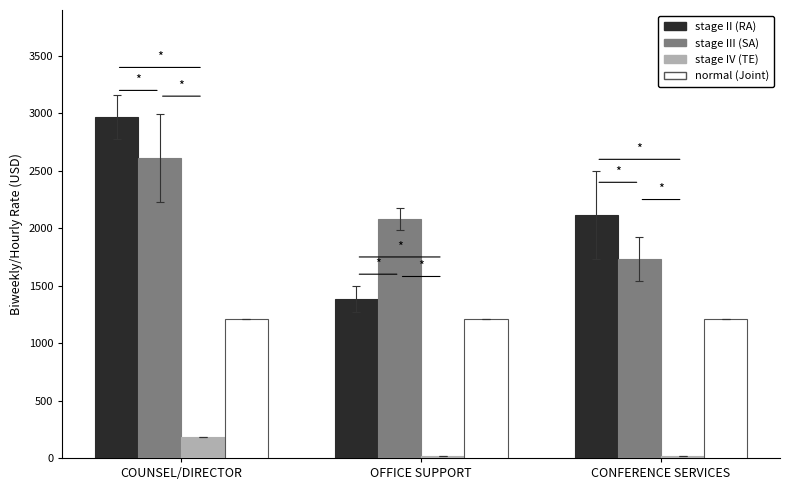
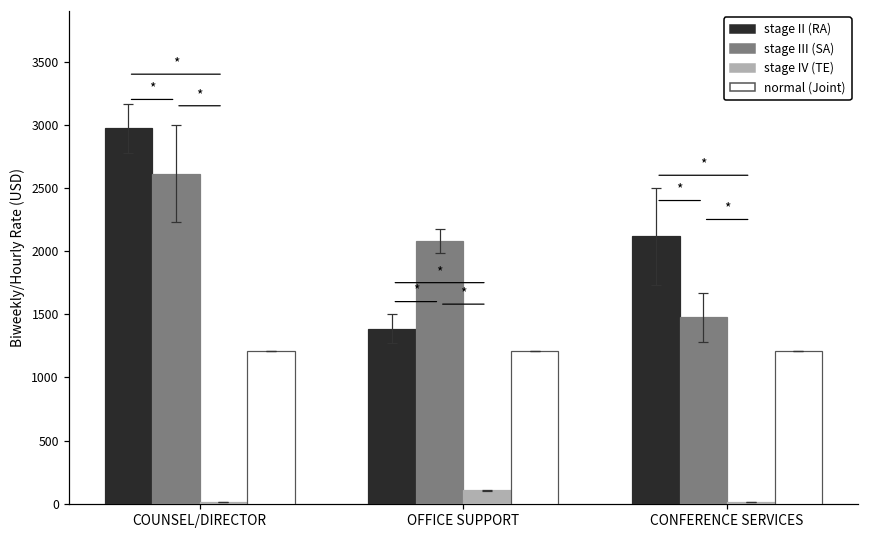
stage IV (TE), COUNSEL/DIRECTOR: 180 -> 20
stage IV (TE), OFFICE SUPPORT: 20 -> 110
stage III (SA), CONFERENCE SERVICES: 1730 -> 1470
